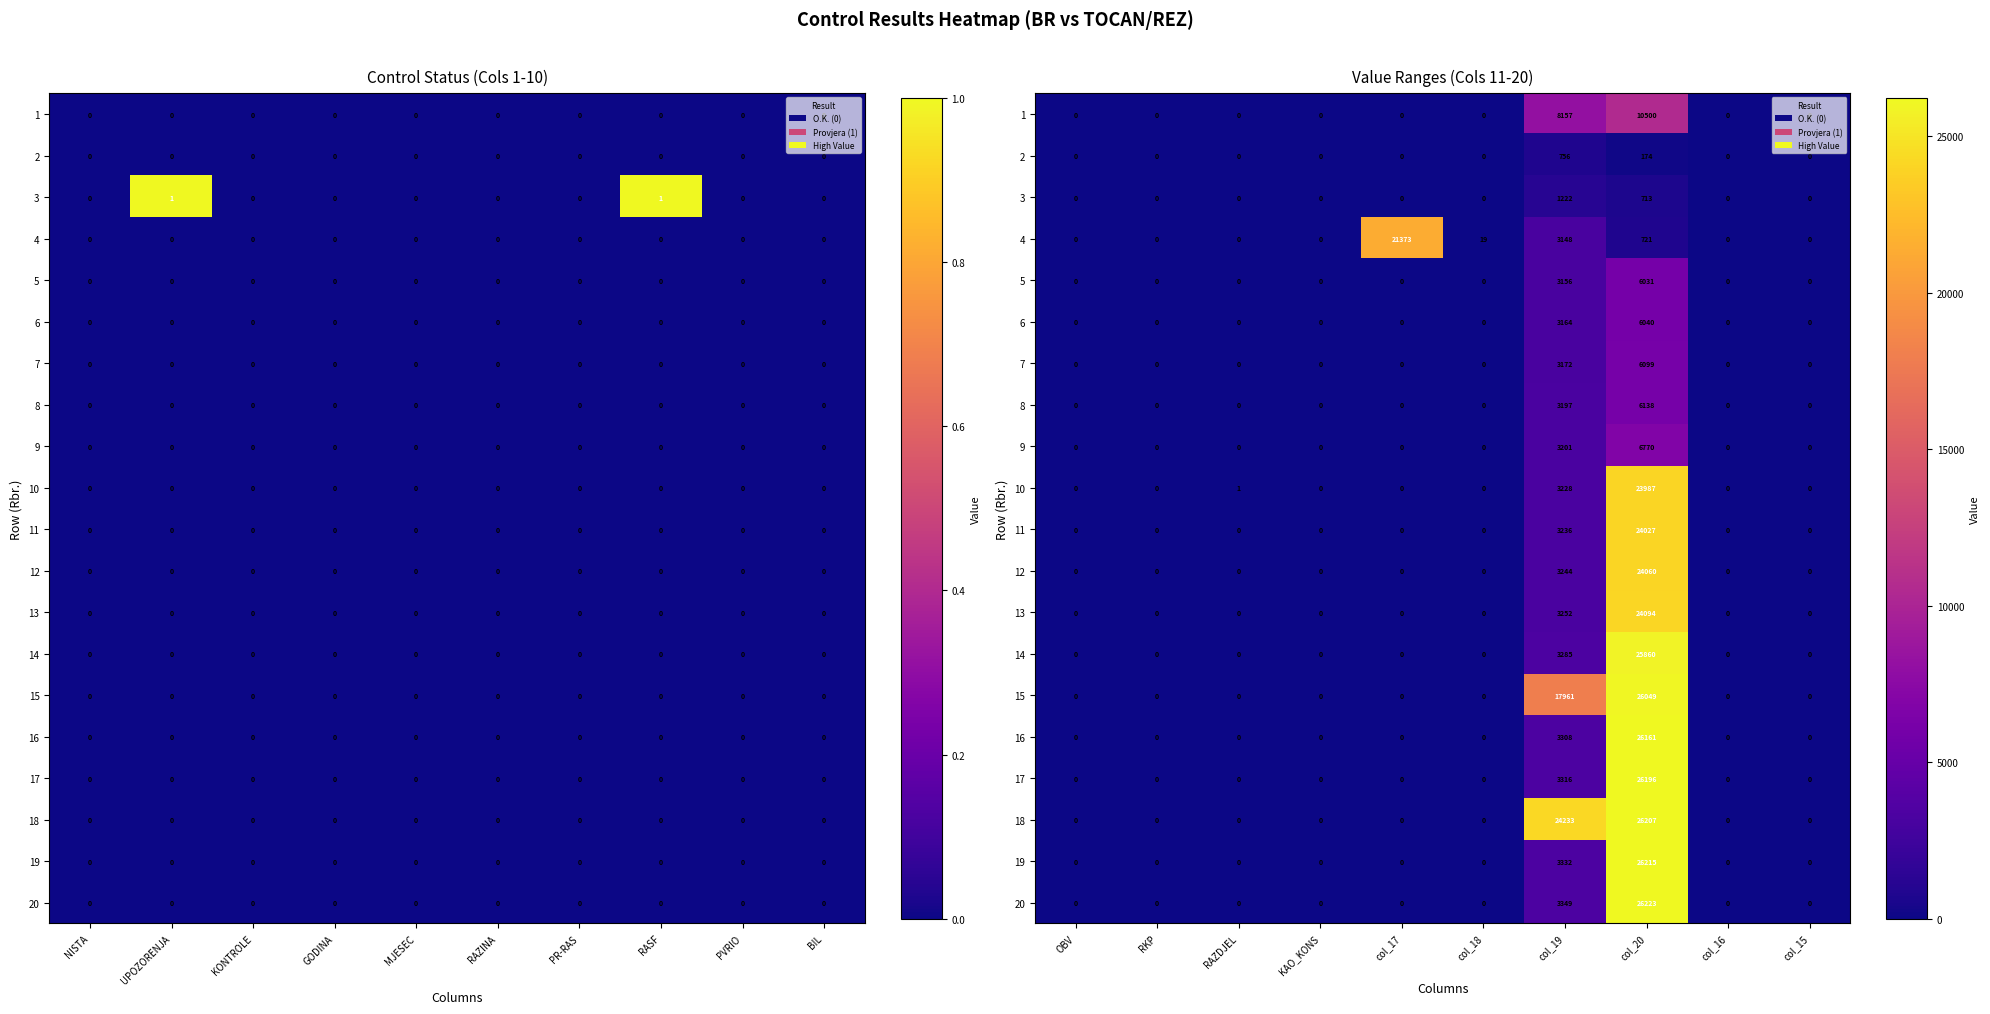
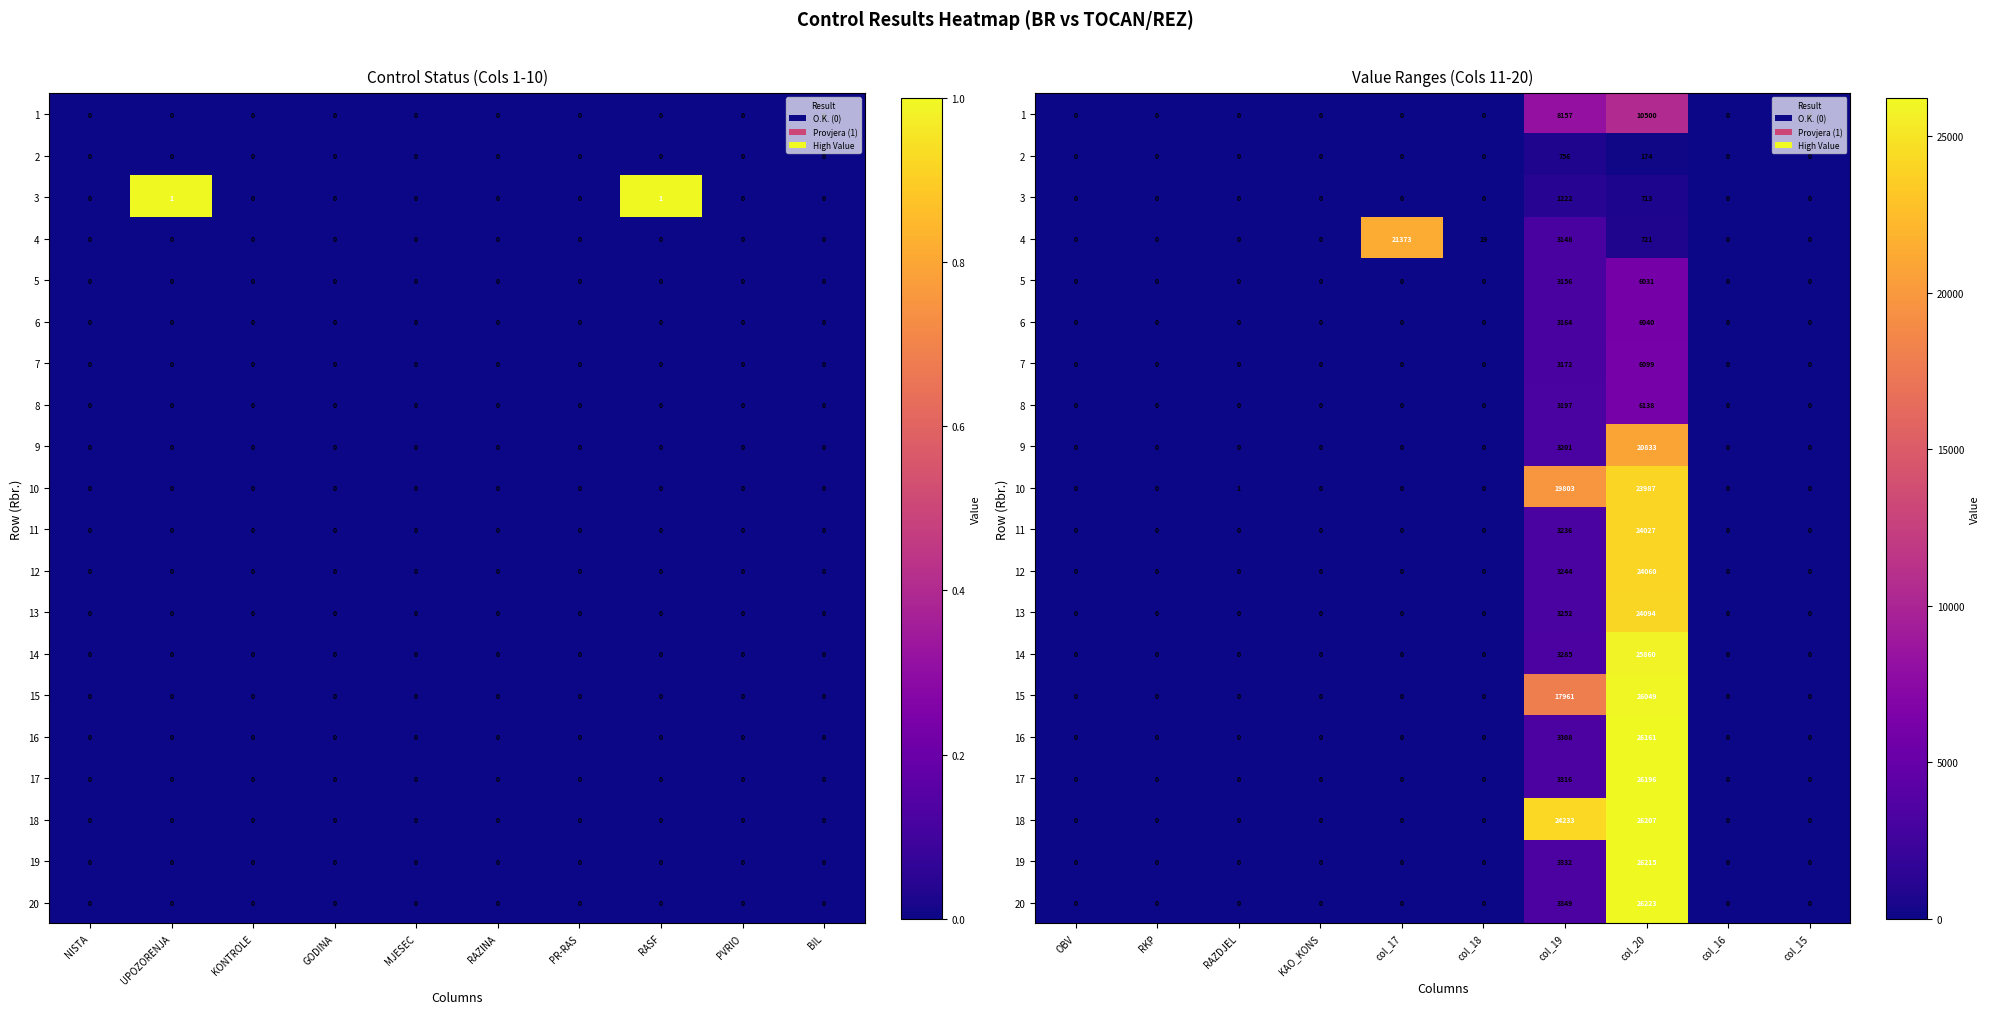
Value Ranges (Cols 11-20), 9, col_20: 6770 -> 20833
Value Ranges (Cols 11-20), 10, col_19: 3228 -> 19803
